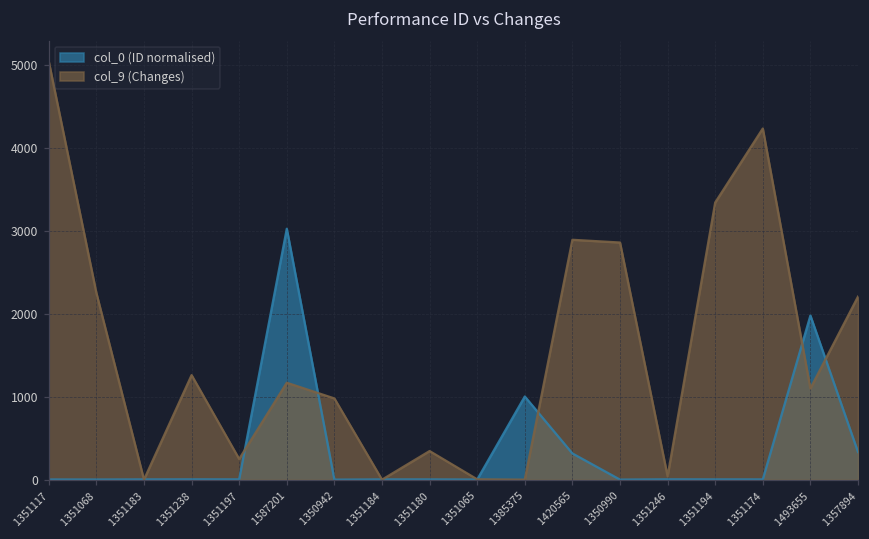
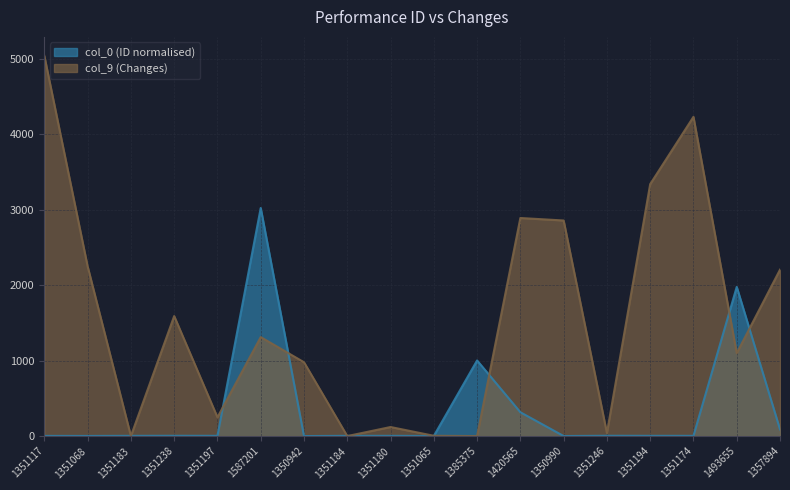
col_9 (Changes), 1351238: 1300 -> 1600
col_9 (Changes), 1587201: 1200 -> 1300
col_9 (Changes), 1351180: 300 -> 100
col_0 (ID normalised), 1357894: 300 -> 100
